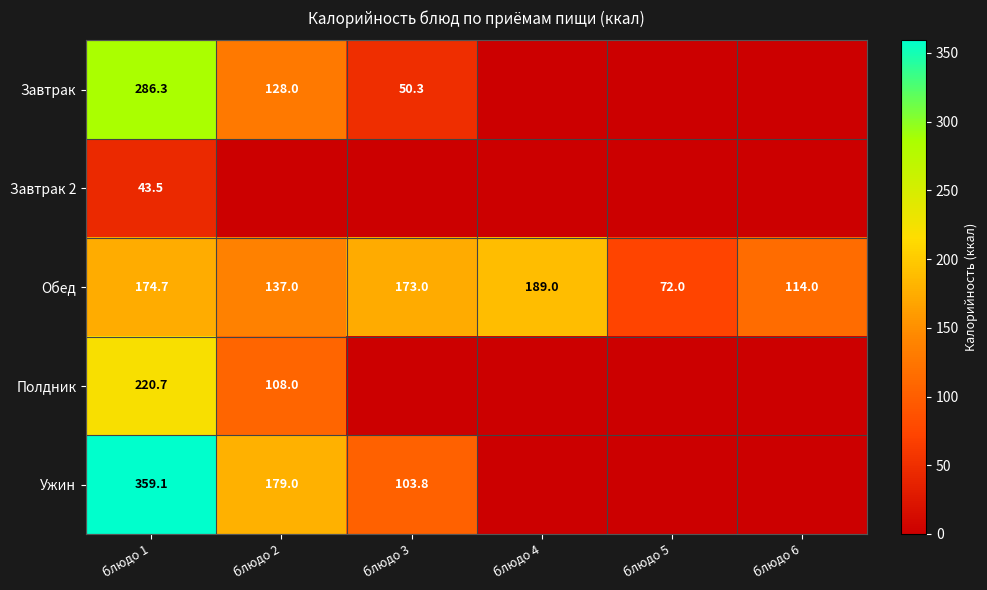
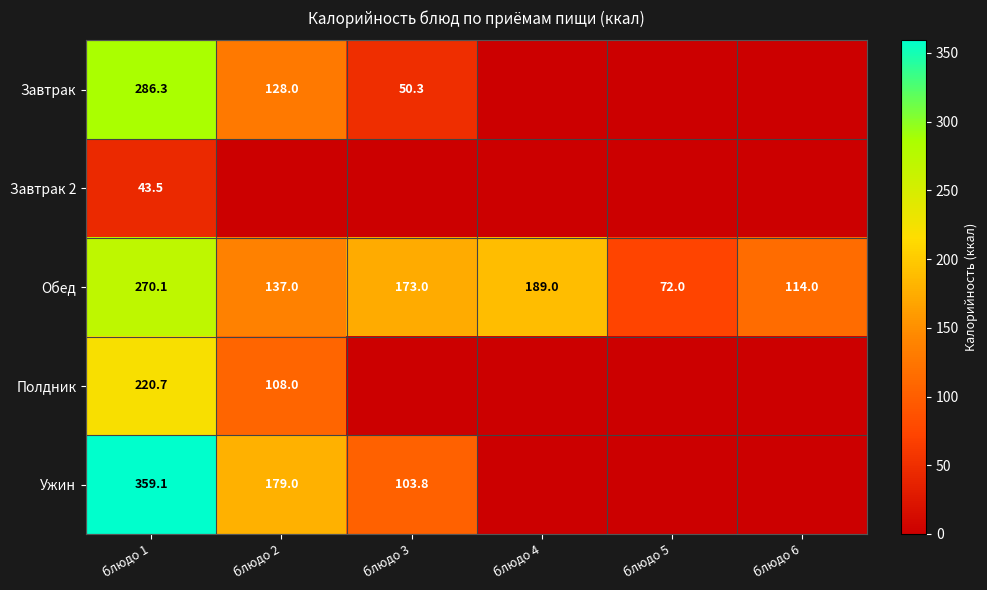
Обед, блюдо 1: 174.7 -> 270.1
